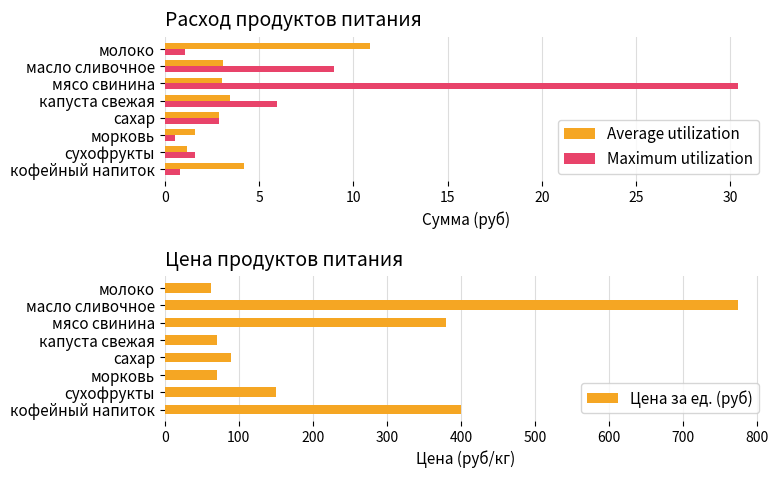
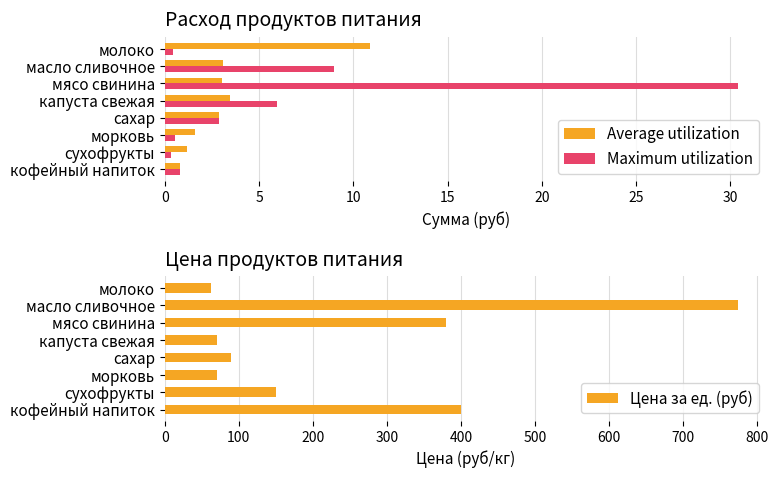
Расход продуктов питания, Maximum utilization, молоко: 1.1 -> 0.4
Расход продуктов питания, Maximum utilization, сухофрукты: 1.6 -> 0.3
Расход продуктов питания, Average utilization, кофейный напиток: 4.2 -> 0.8
